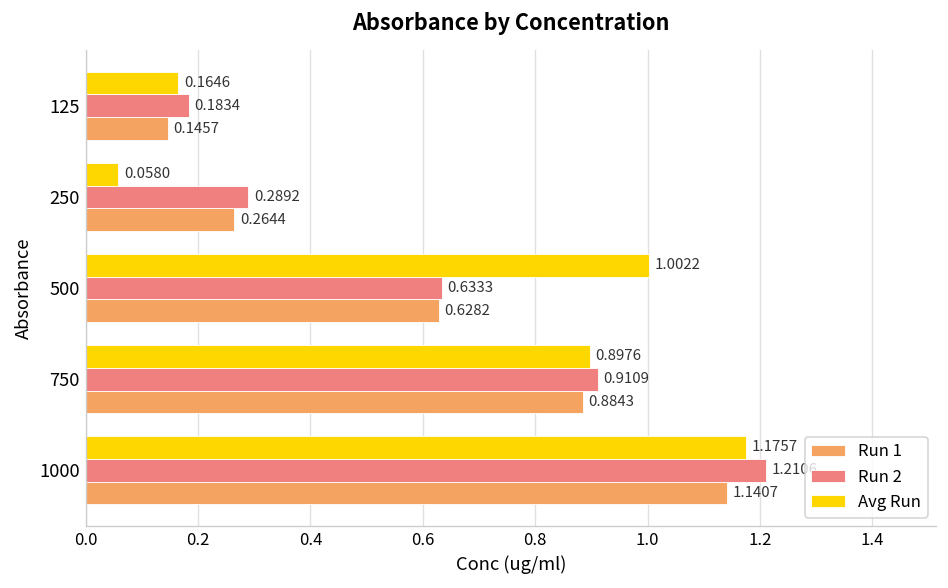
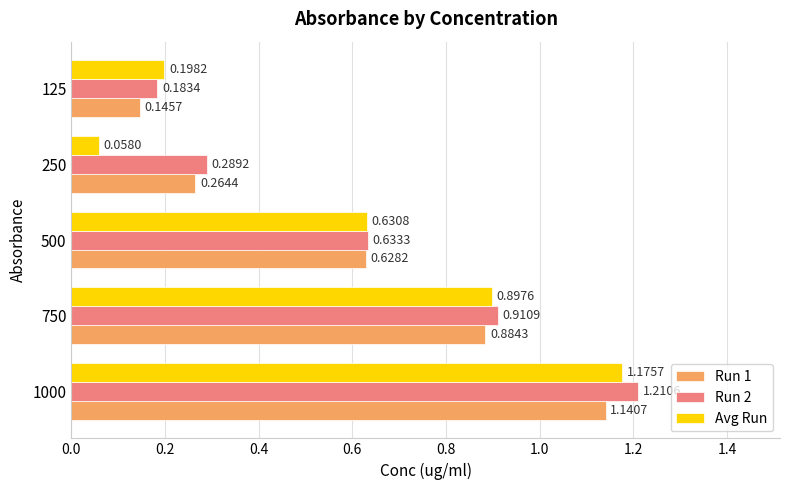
Avg Run, 125: 0.1646 -> 0.1982
Avg Run, 500: 1.0022 -> 0.6308
